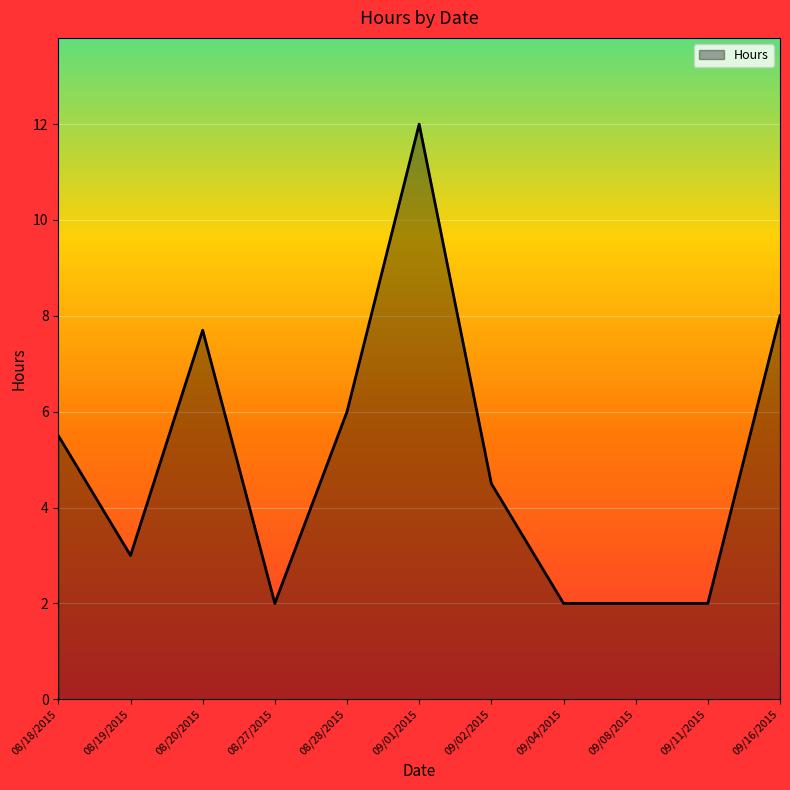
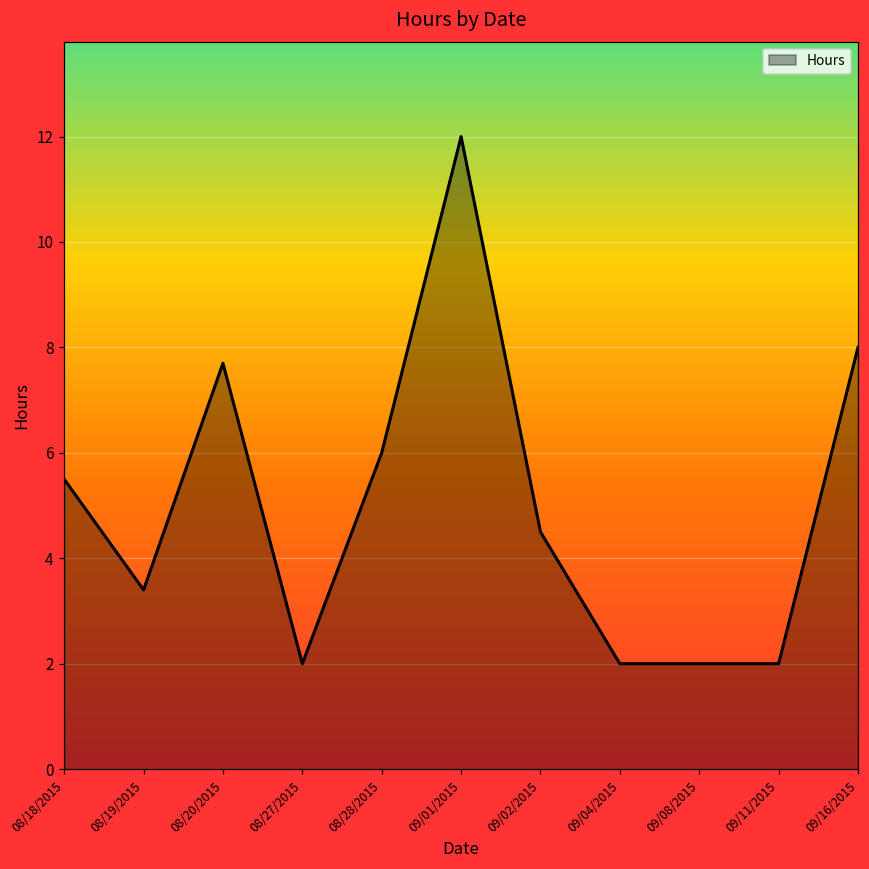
08/19/2015: 3.0 -> 3.4
